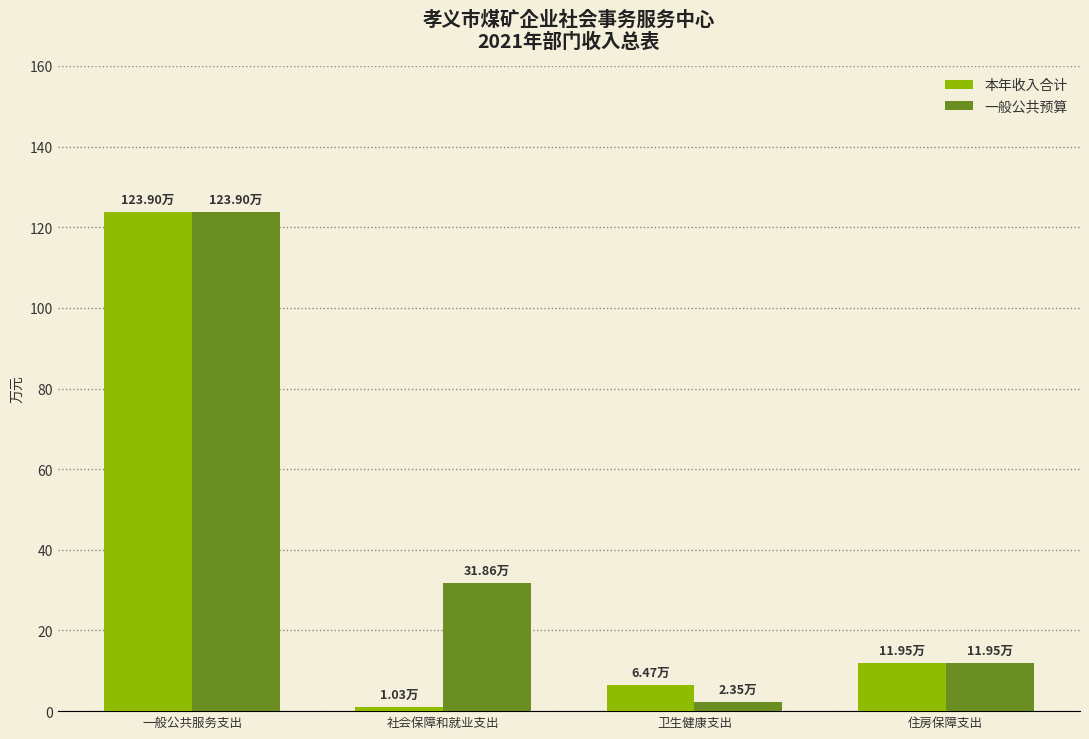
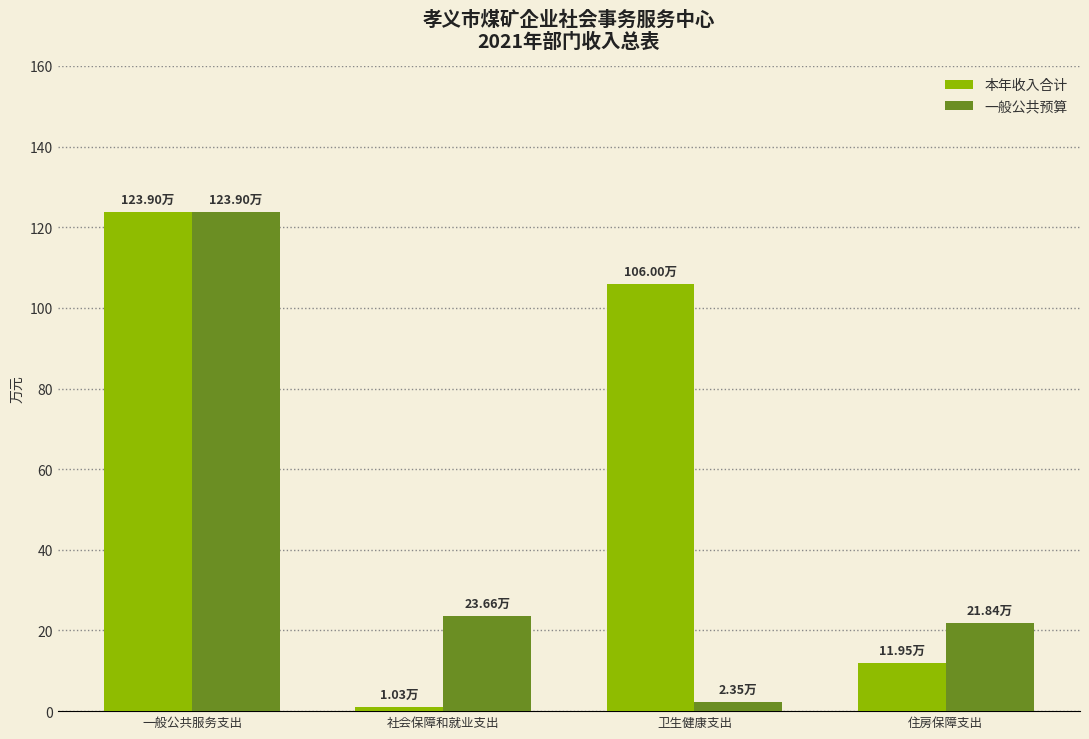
一般公共预算, 社会保障和就业支出: 31.86万 -> 23.66万
本年收入合计, 卫生健康支出: 6.47万 -> 106.00万
一般公共预算, 住房保障支出: 11.95万 -> 21.84万
